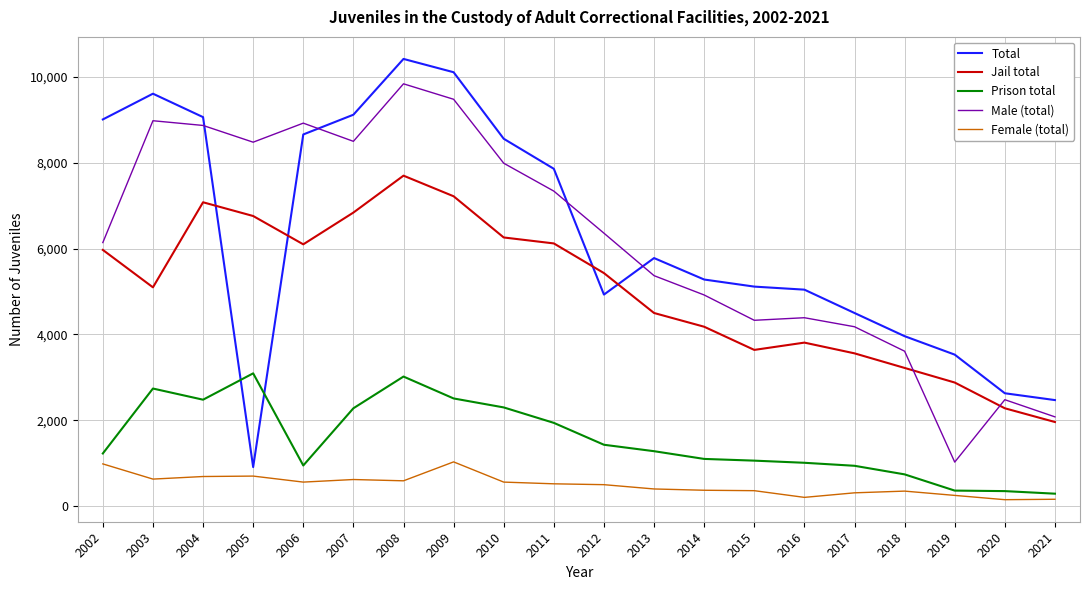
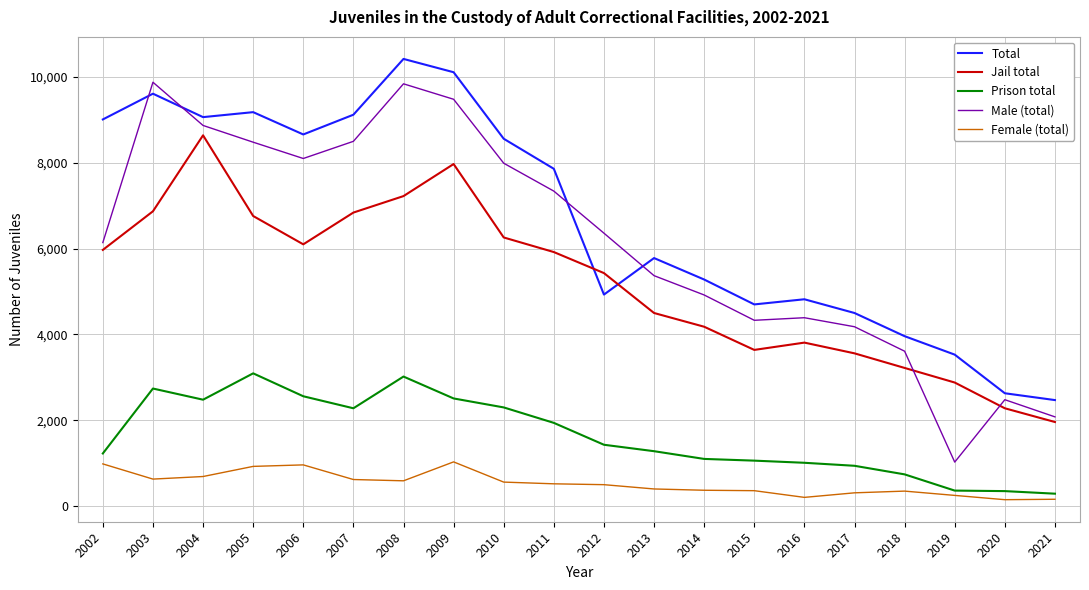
Jail total, 2003: 5,100 -> 6,900
Male (total), 2003: 9,000 -> 9,900
Jail total, 2004: 7,100 -> 8,600
Total, 2005: 900 -> 9,200
Female (total), 2005: 700 -> 900
Prison total, 2006: 900 -> 2,600
Male (total), 2006: 8,900 -> 8,100
Female (total), 2006: 600 -> 1,000
Jail total, 2008: 7,700 -> 7,200
Jail total, 2009: 7,200 -> 8,000
Jail total, 2011: 6,100 -> 5,900
Total, 2015: 5,100 -> 4,700
Total, 2016: 5,000 -> 4,800
